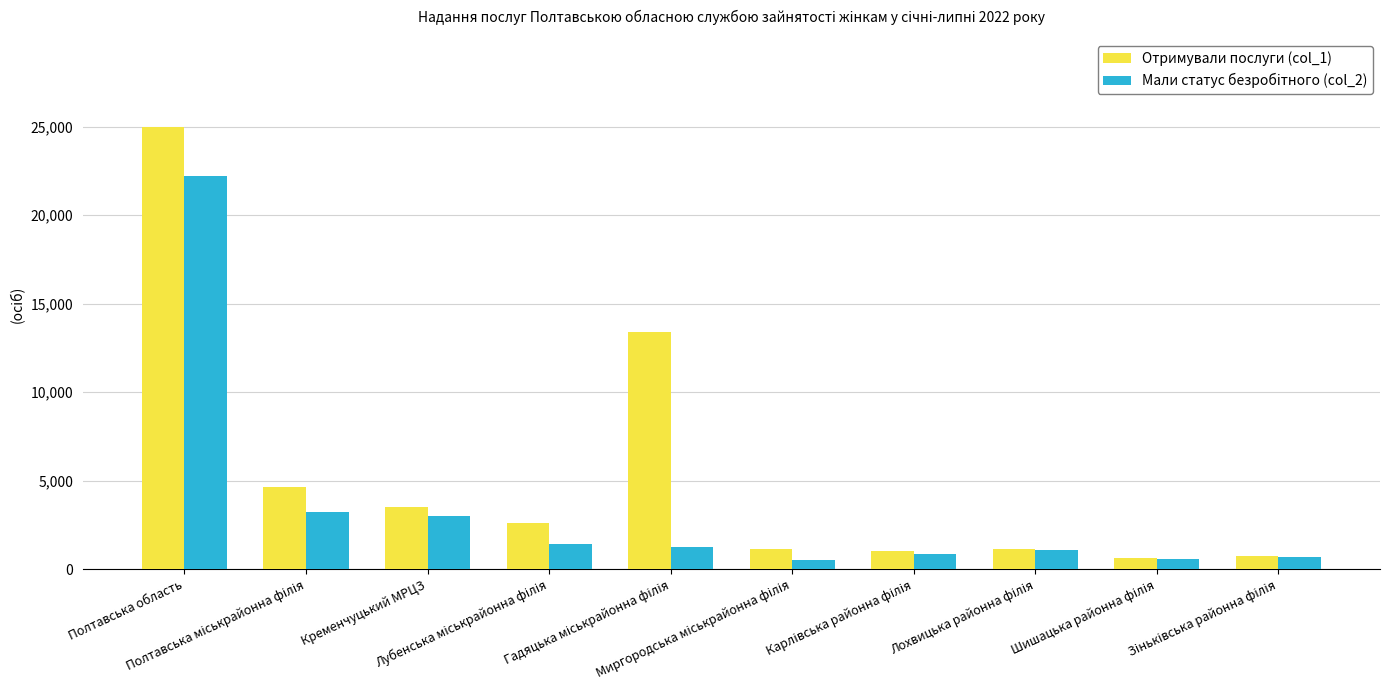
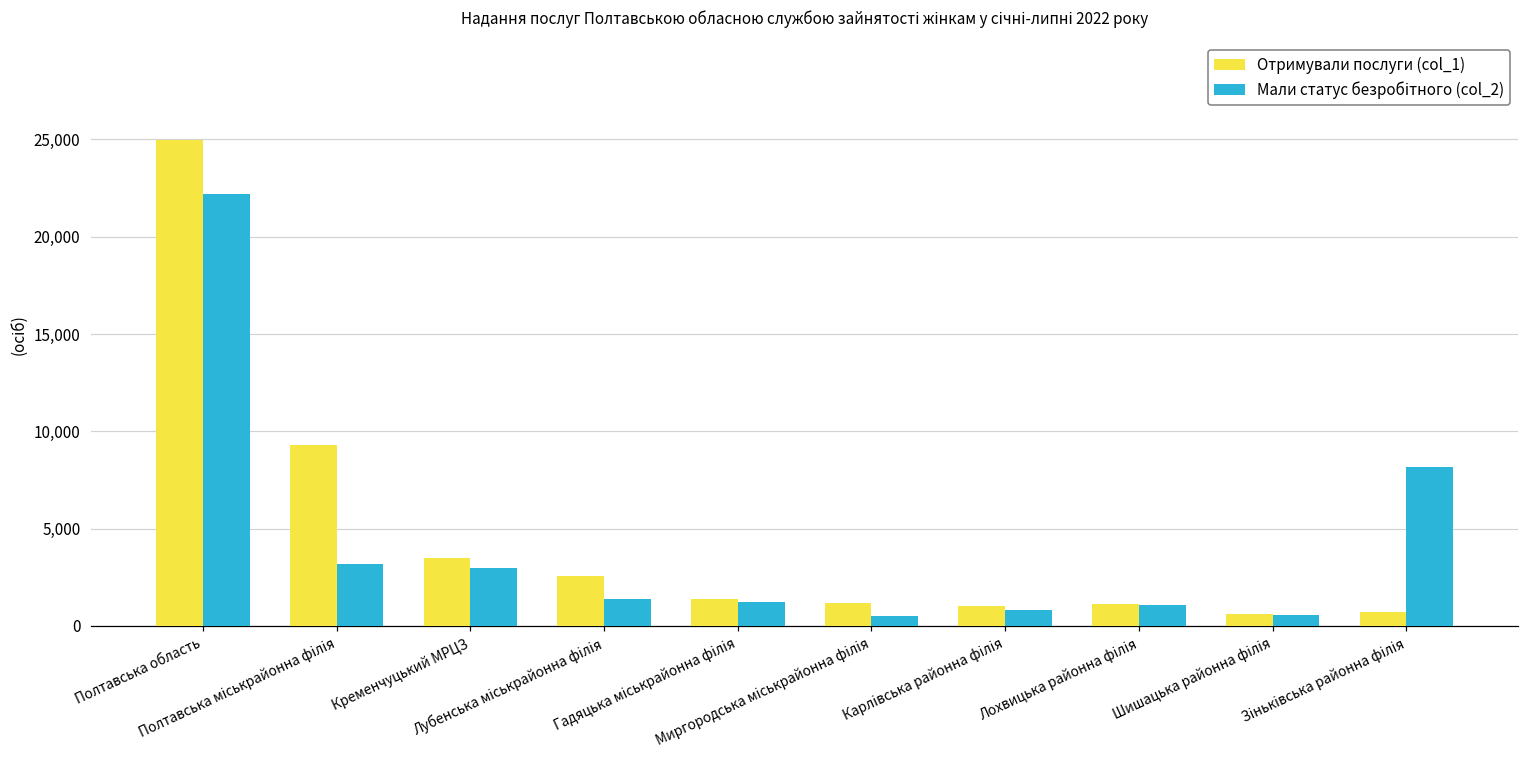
Отримували послуги (col_1), Полтавська міськрайонна філія: 4,600 -> 9,300
Отримували послуги (col_1), Гадяцька міськрайонна філія: 13,400 -> 1,400
Мали статус безробітного (col_2), Зіньківська районна філія: 700 -> 8,200
